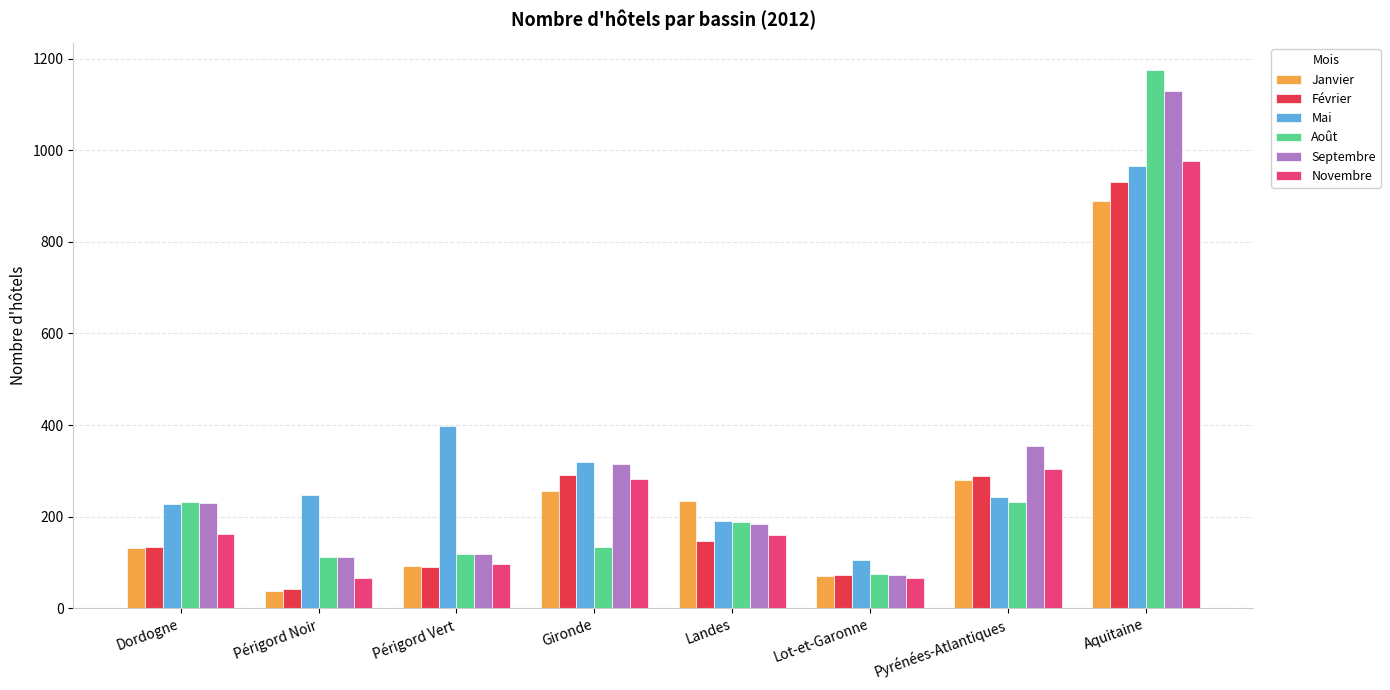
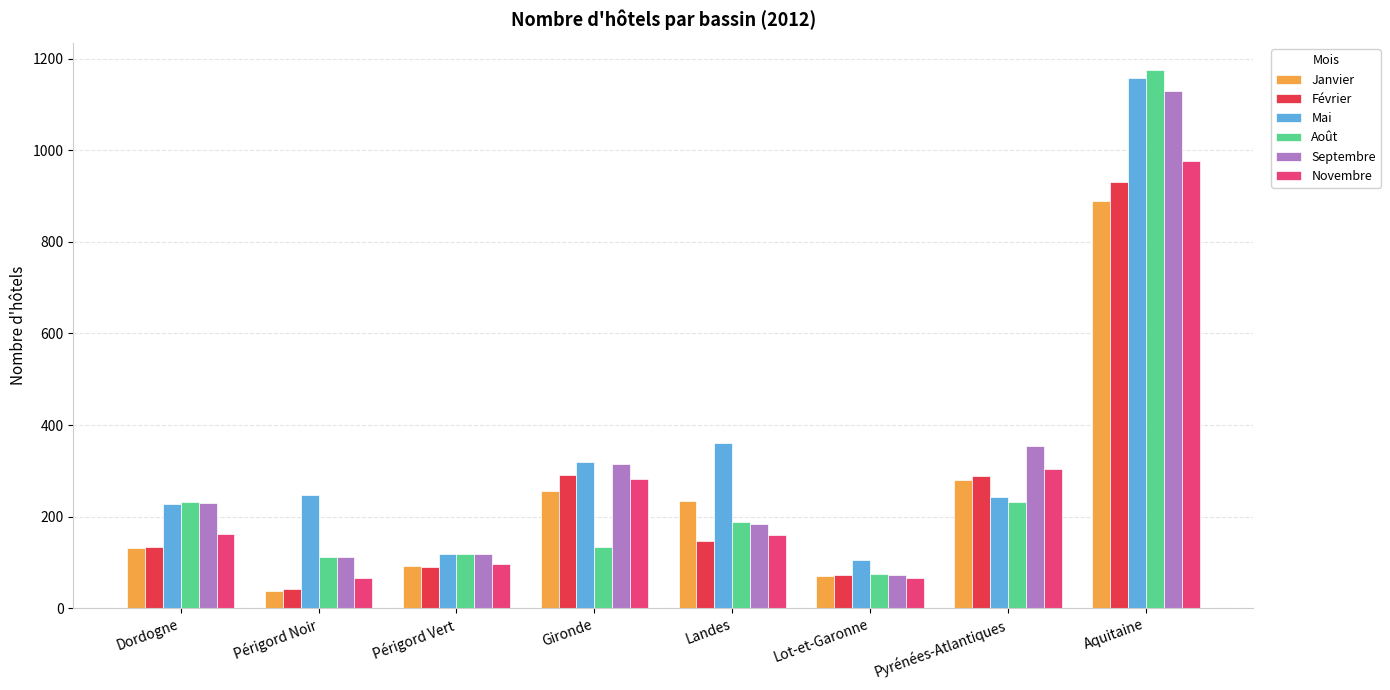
Mai, Périgord Vert: 400 -> 120
Mai, Landes: 190 -> 360
Mai, Aquitaine: 970 -> 1160
